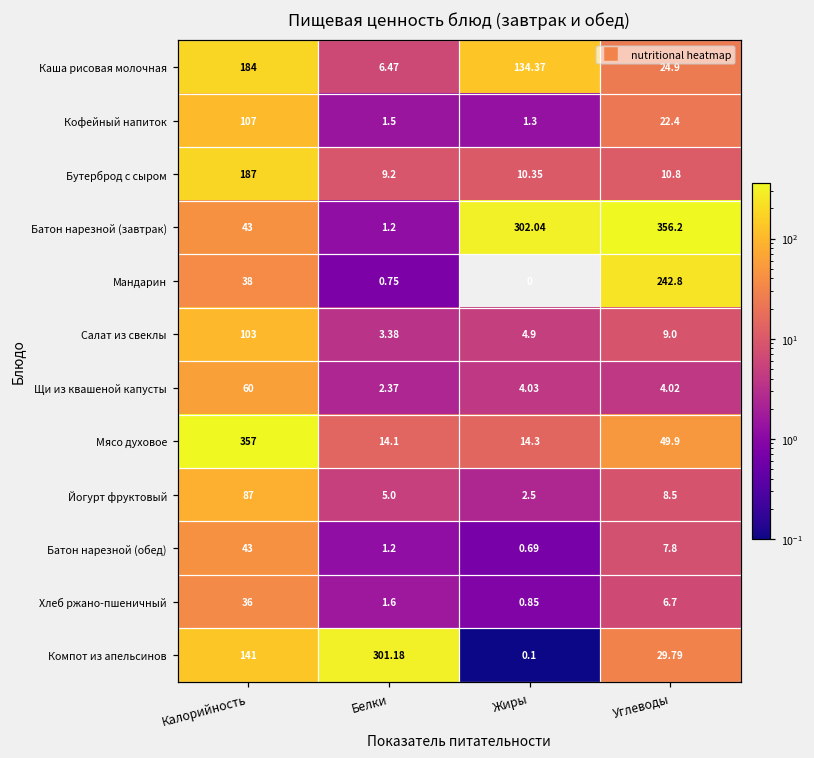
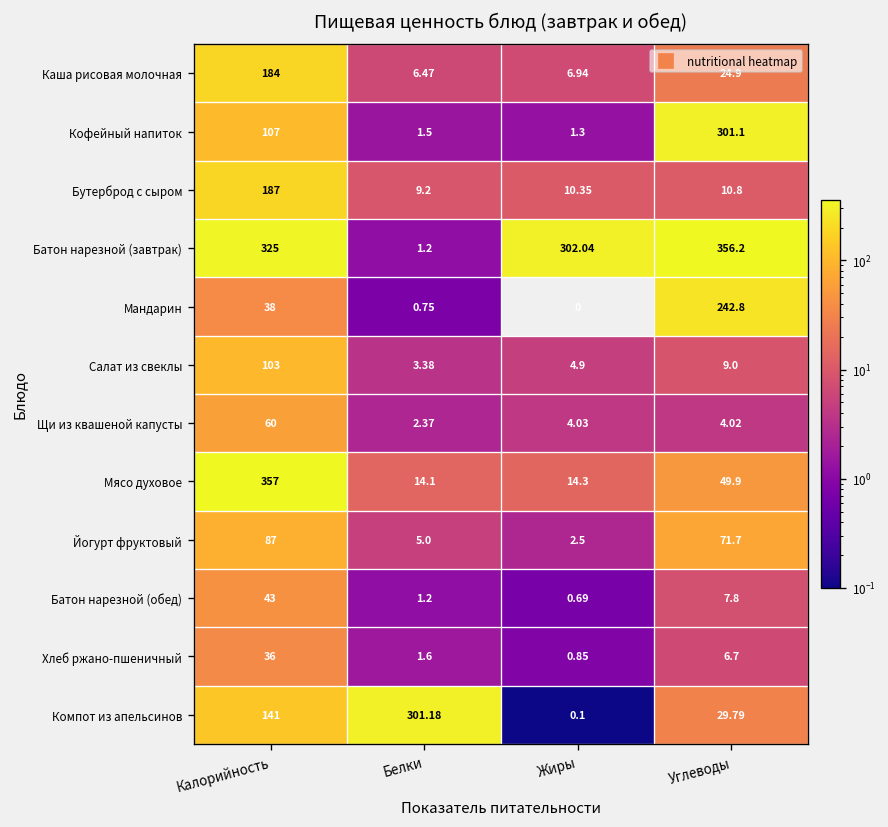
Каша рисовая молочная, Жиры: 134.37 -> 6.94
Кофейный напиток, Углеводы: 22.4 -> 301.1
Батон нарезной (завтрак), Калорийность: 43 -> 325
Йогурт фруктовый, Углеводы: 8.5 -> 71.7
